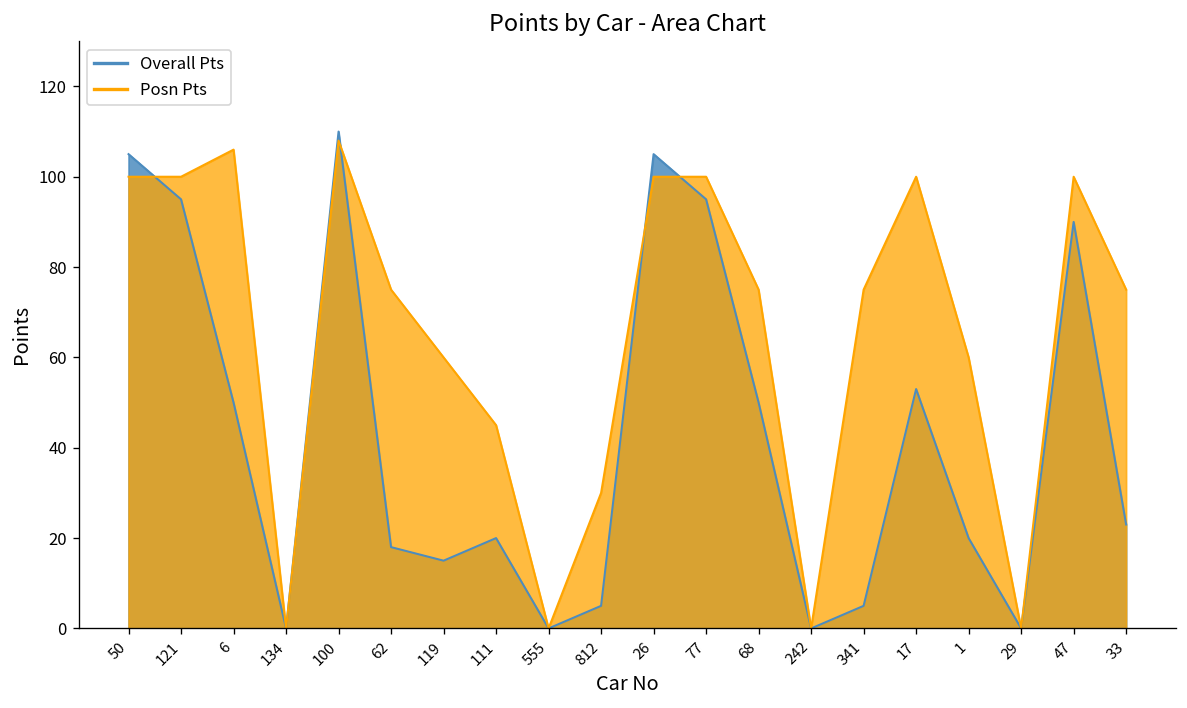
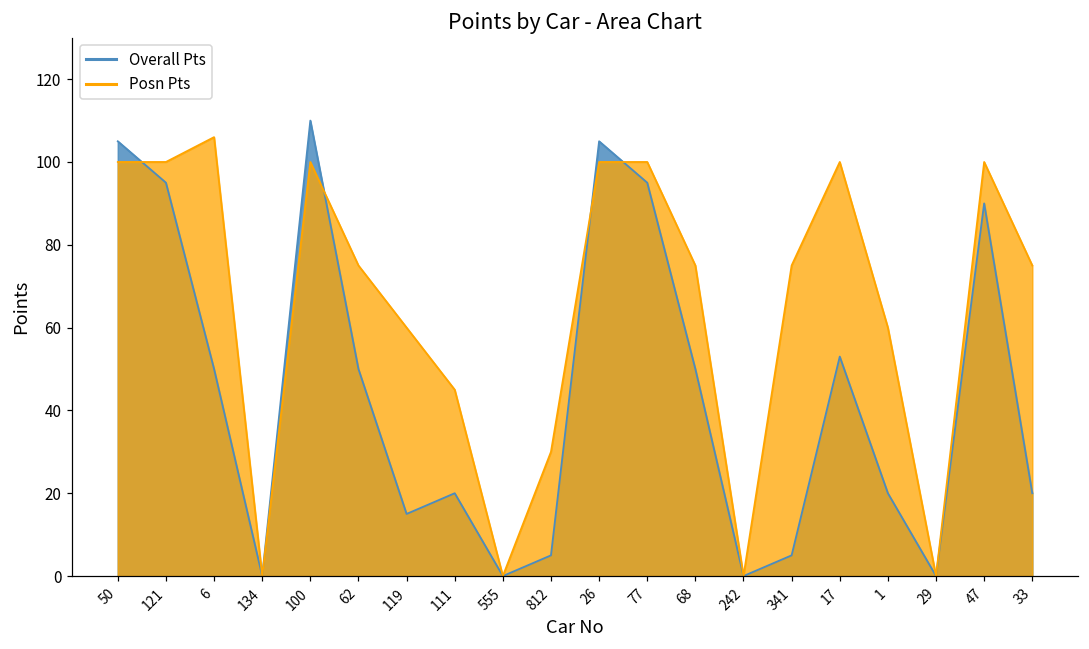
Posn Pts, 100: 108 -> 100
Overall Pts, 62: 18 -> 50
Overall Pts, 33: 23 -> 20
